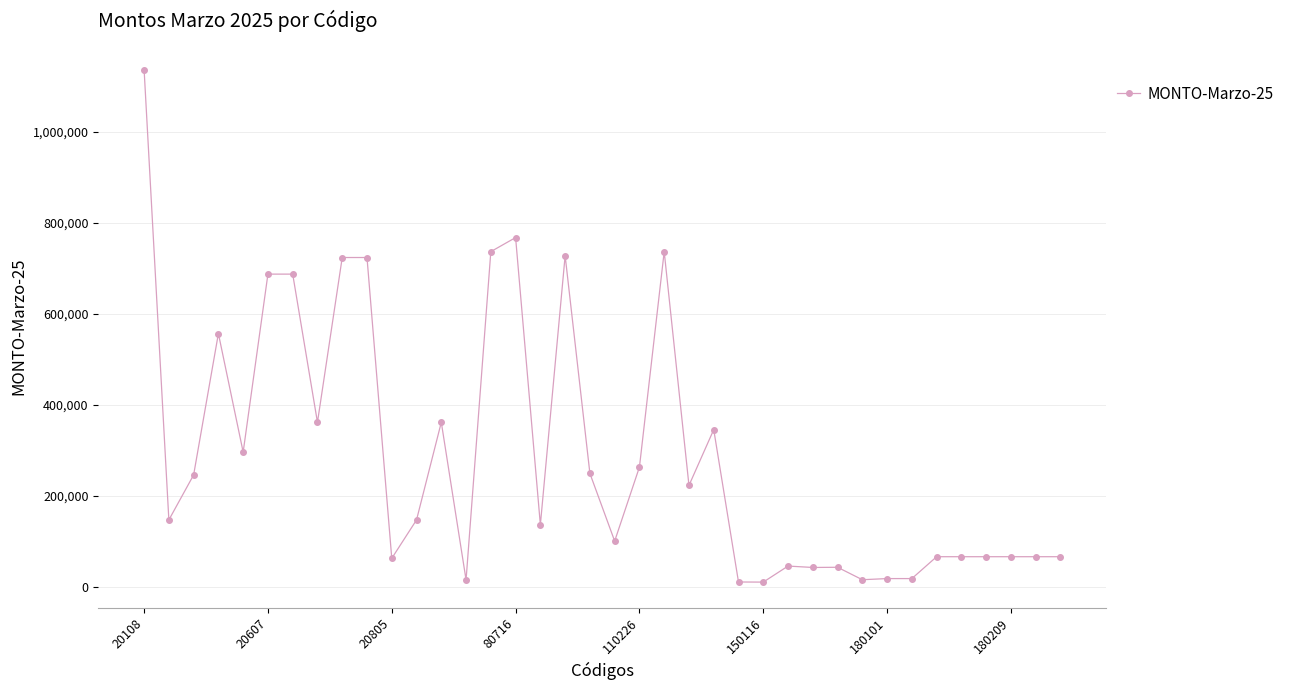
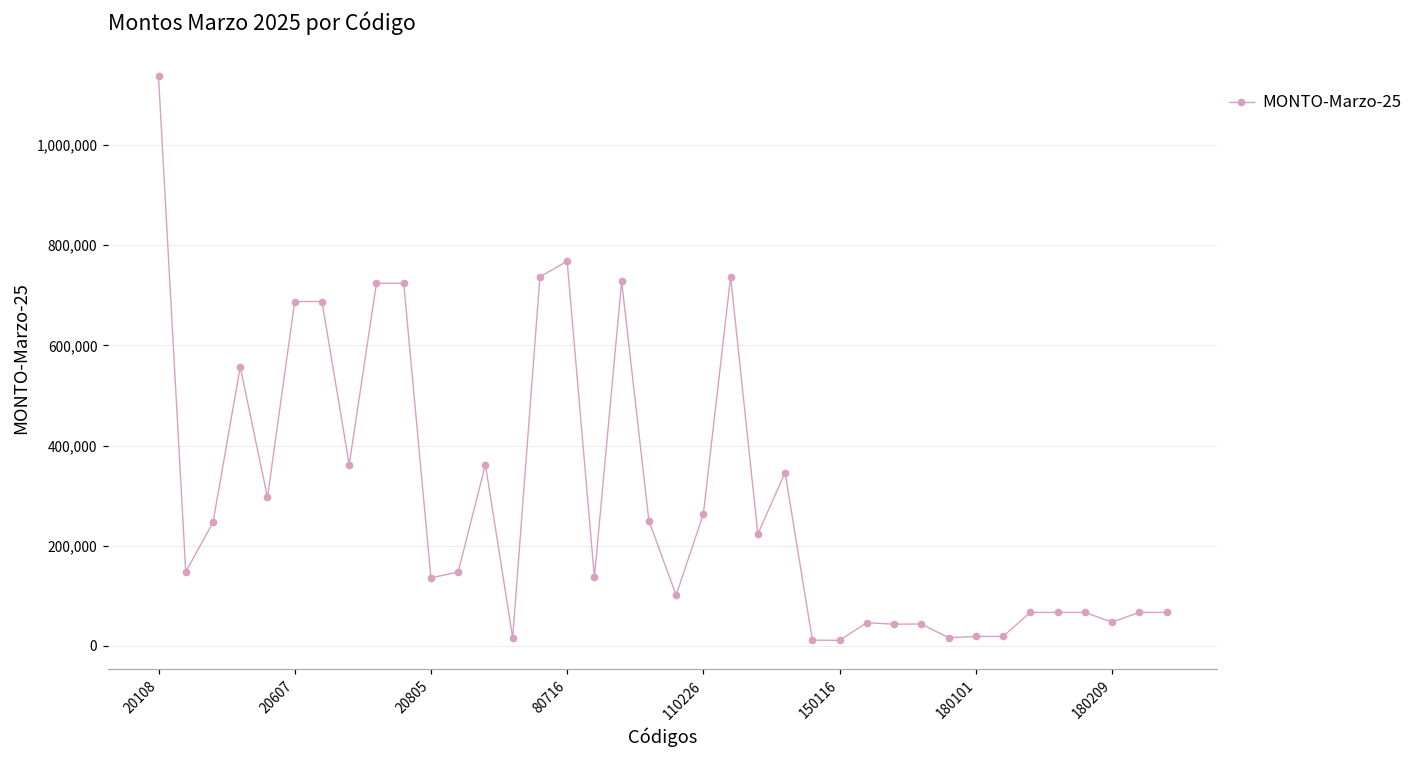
20805: 60,000 -> 140,000
180209: 70,000 -> 50,000
